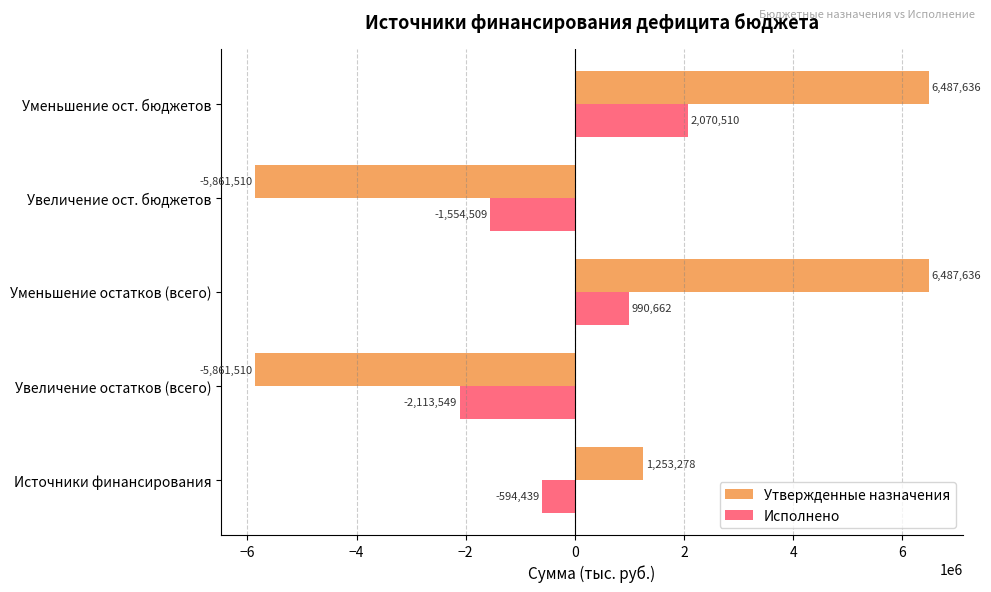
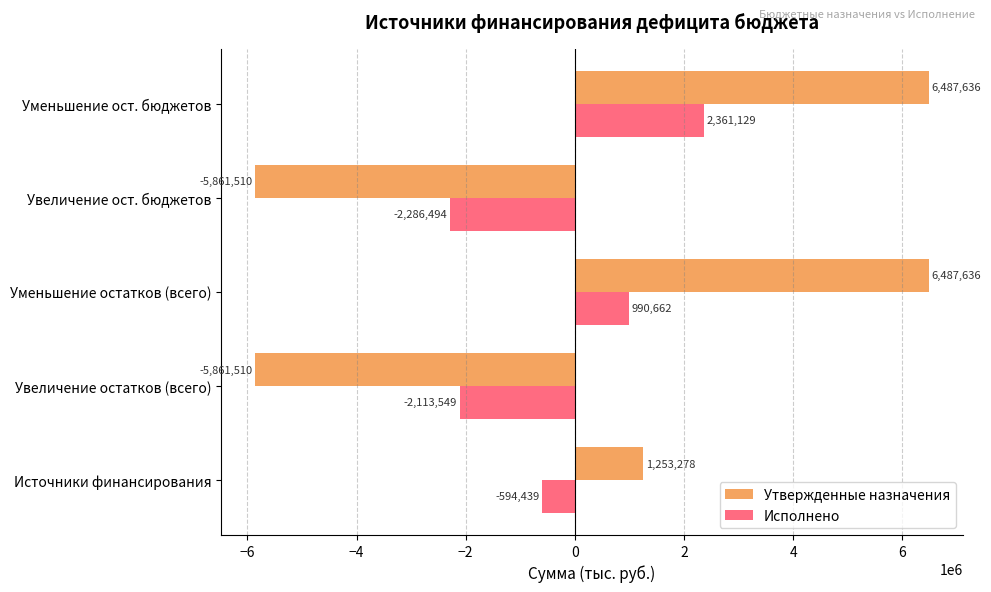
Исполнено, Уменьшение ост. бюджетов: 2,070,510 -> 2,361,129
Исполнено, Увеличение ост. бюджетов: -1,554,509 -> -2,286,494
